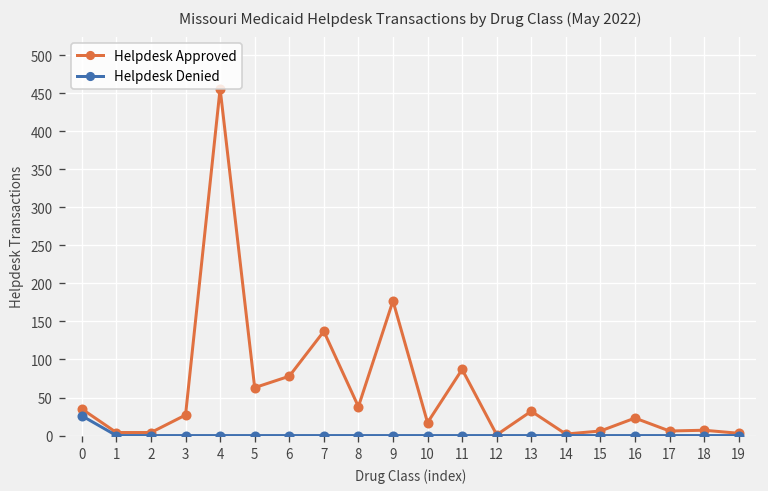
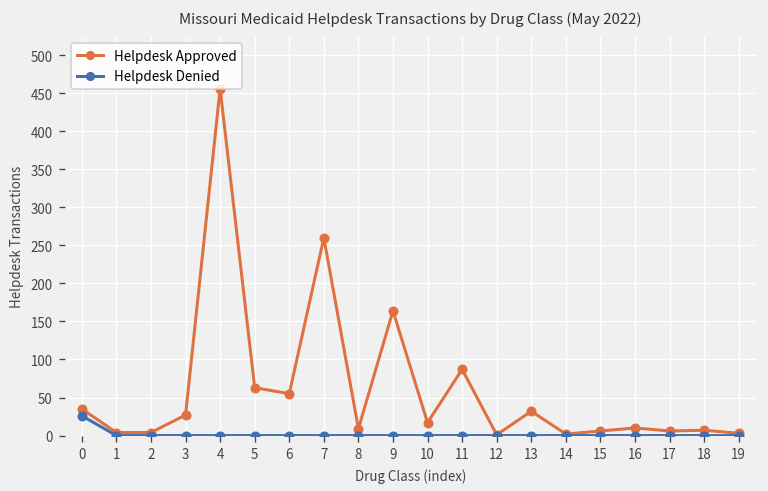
Helpdesk Approved, 6: 80 -> 60
Helpdesk Approved, 7: 140 -> 260
Helpdesk Approved, 8: 40 -> 10
Helpdesk Approved, 9: 180 -> 160
Helpdesk Approved, 16: 20 -> 10
